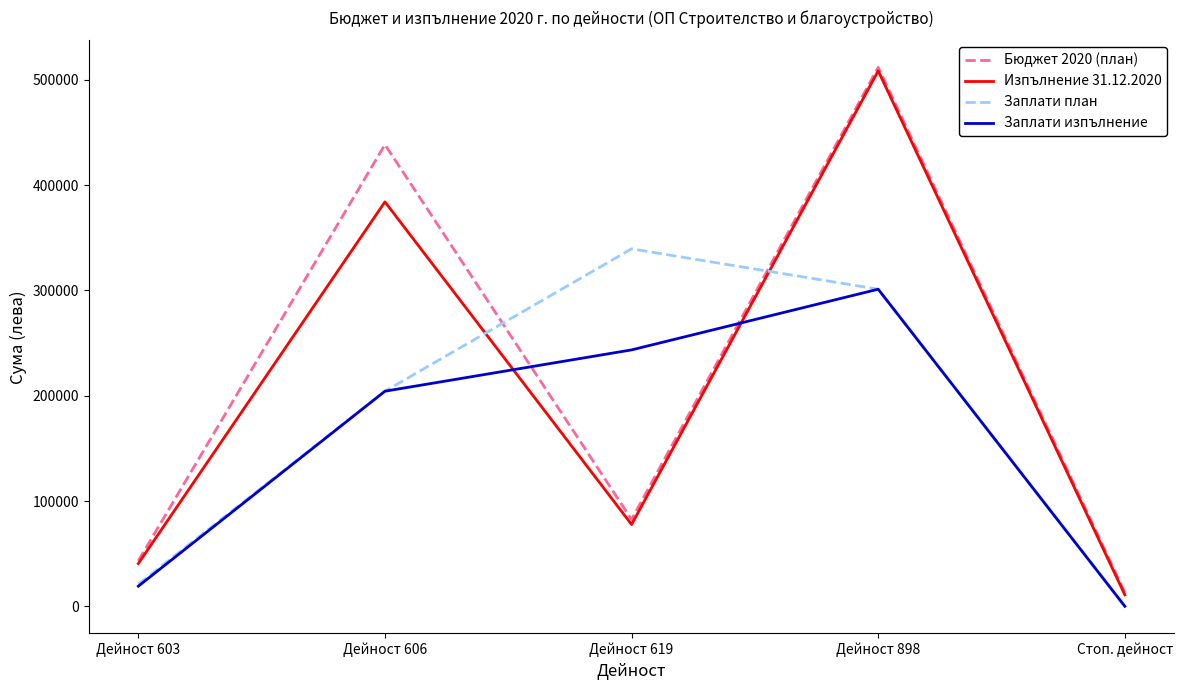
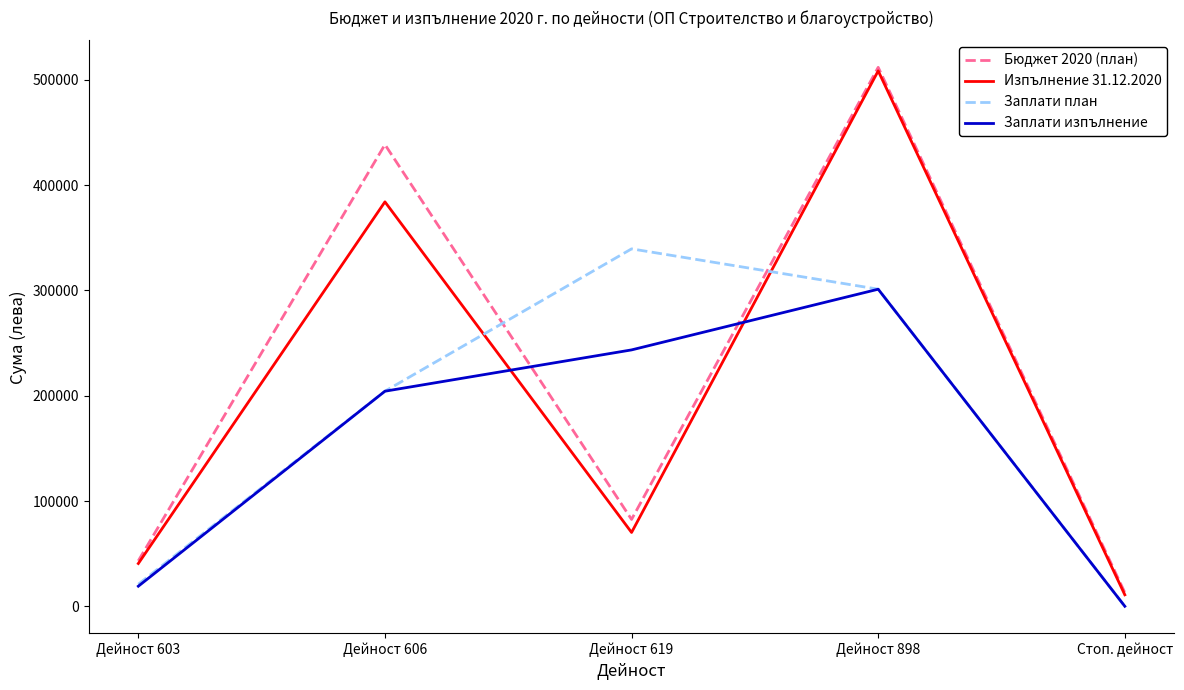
Изпълнение 31.12.2020, Дейност 619: 78000 -> 70000
